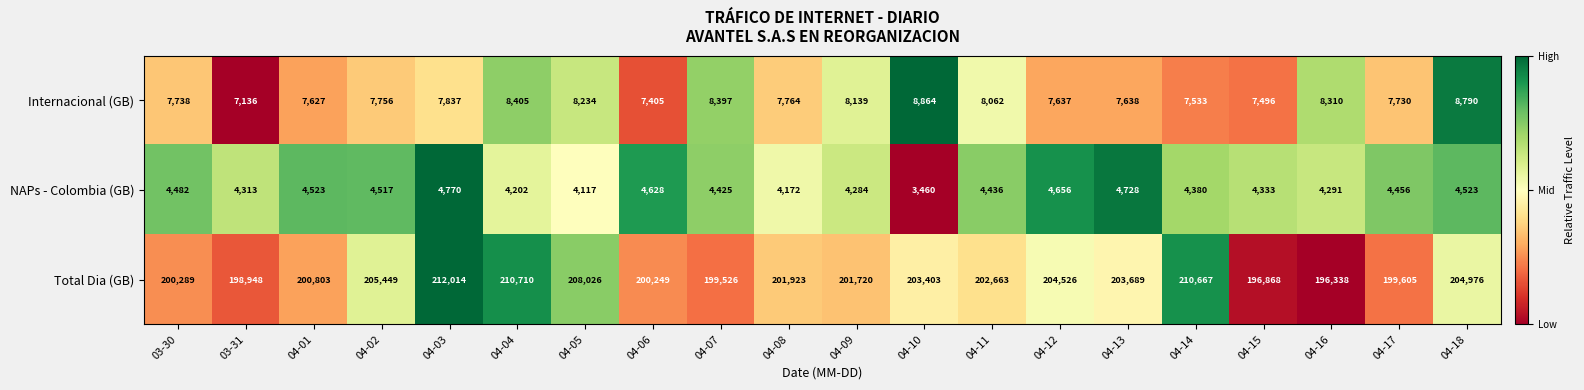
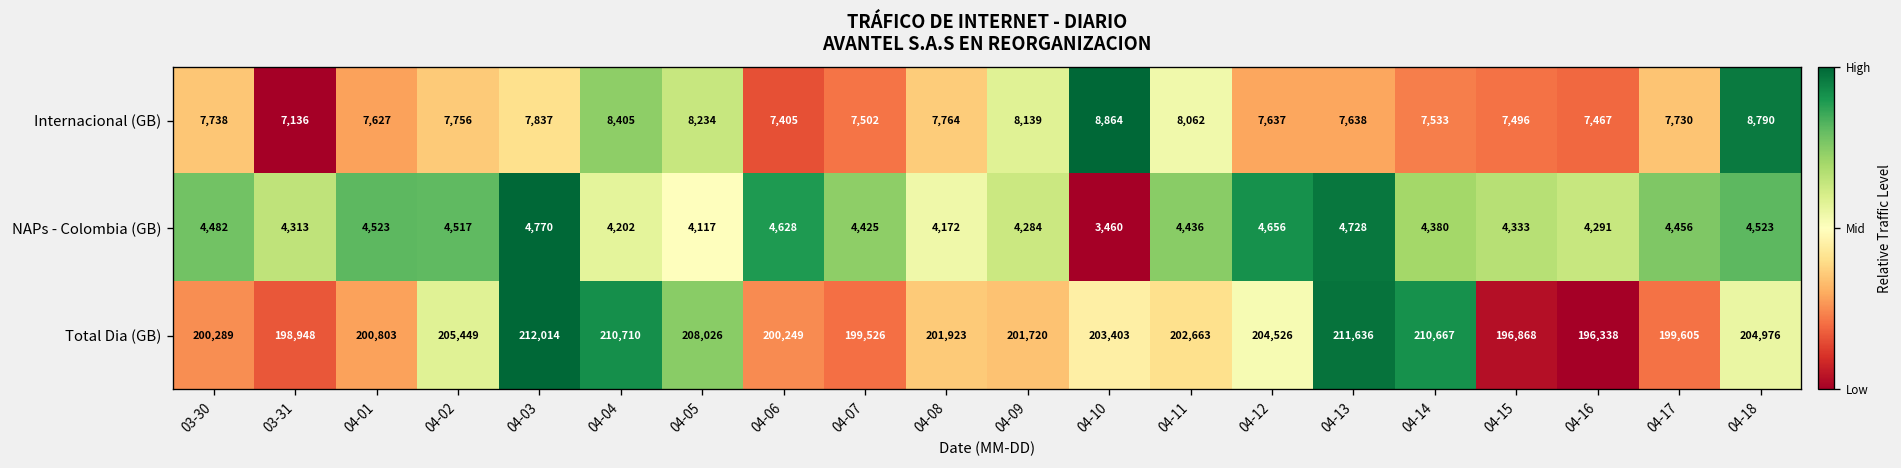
Internacional (GB), 04-07: 8,397 -> 7,502
Internacional (GB), 04-16: 8,310 -> 7,467
Total Dia (GB), 04-13: 203,689 -> 211,636
